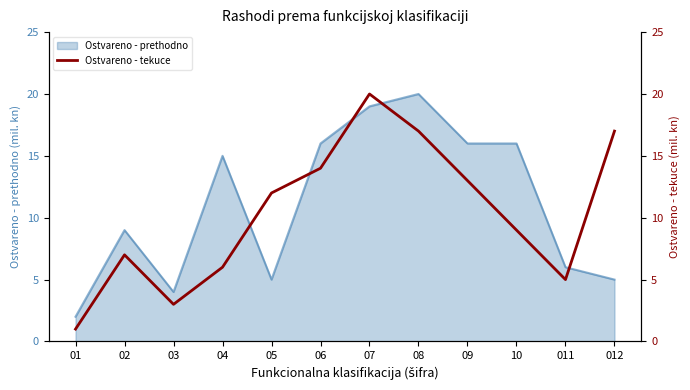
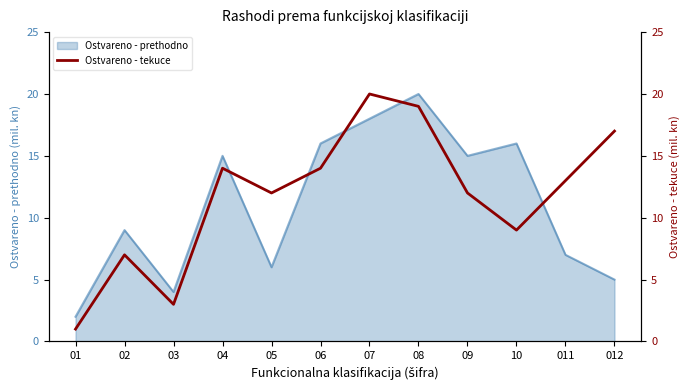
Ostvareno - prethodno, 05: 5 -> 6
Ostvareno - prethodno, 07: 19 -> 18
Ostvareno - prethodno, 09: 16 -> 15
Ostvareno - prethodno, 011: 6 -> 7
Ostvareno - tekuce, 04: 6 -> 14
Ostvareno - tekuce, 08: 17 -> 19
Ostvareno - tekuce, 09: 13 -> 12
Ostvareno - tekuce, 011: 5 -> 13
